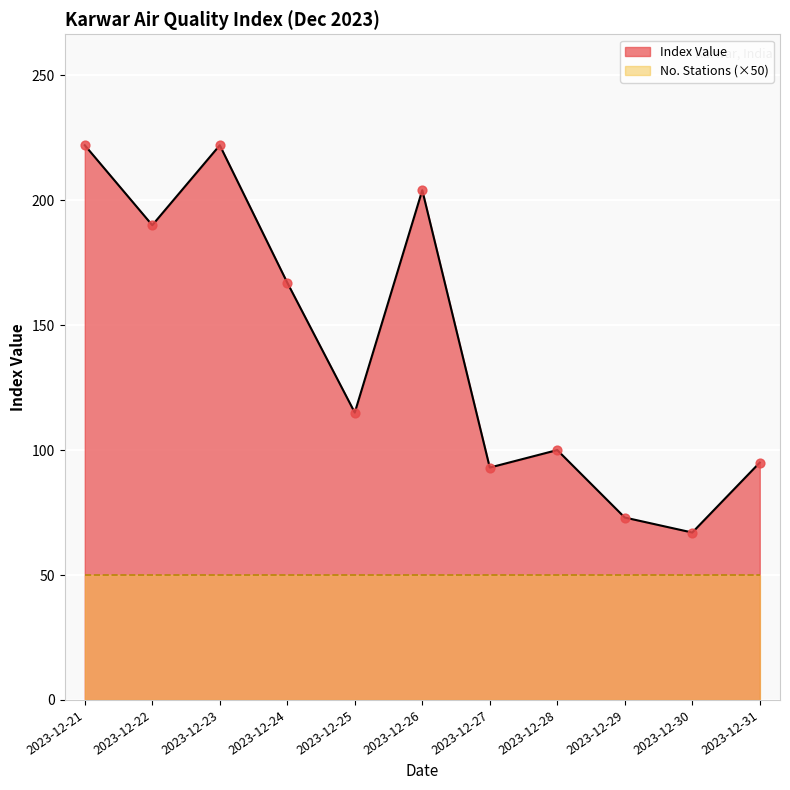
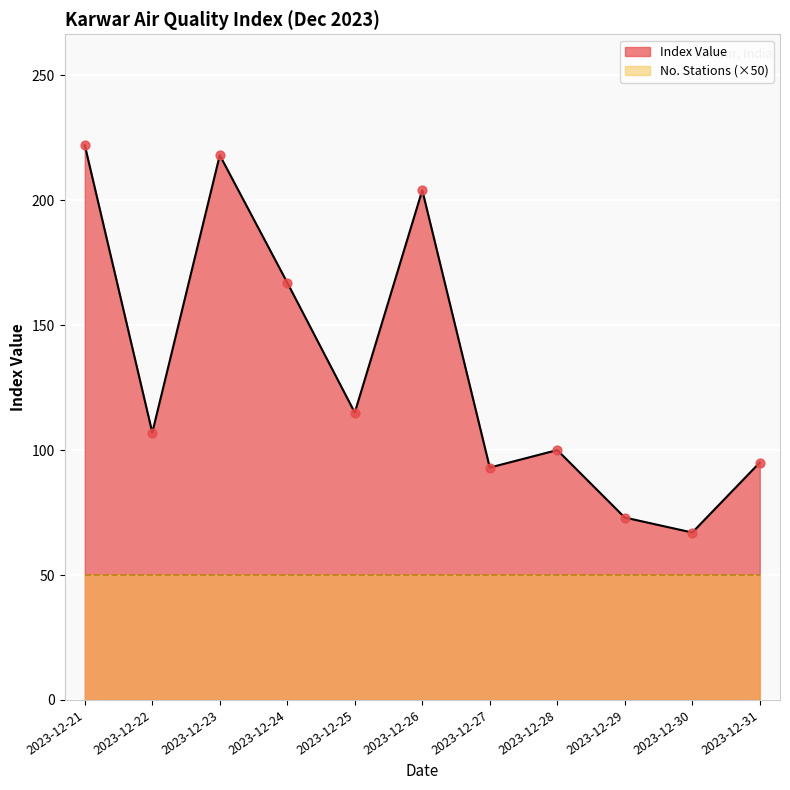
Index Value, 2023-12-22: 190 -> 107
Index Value, 2023-12-23: 222 -> 218
